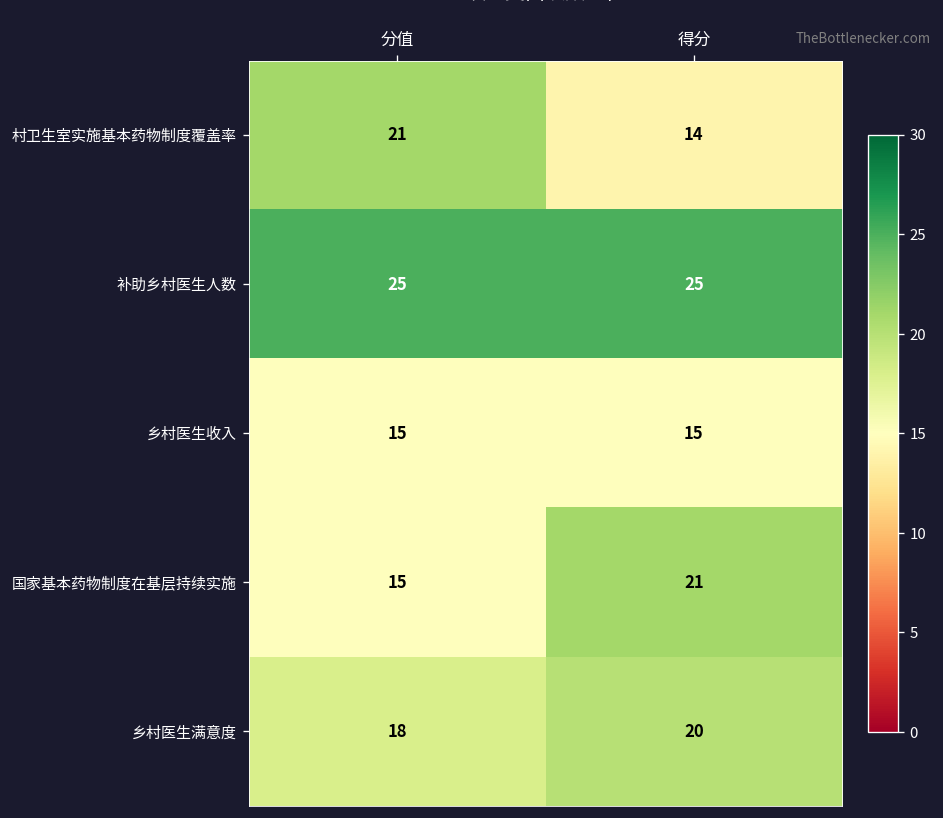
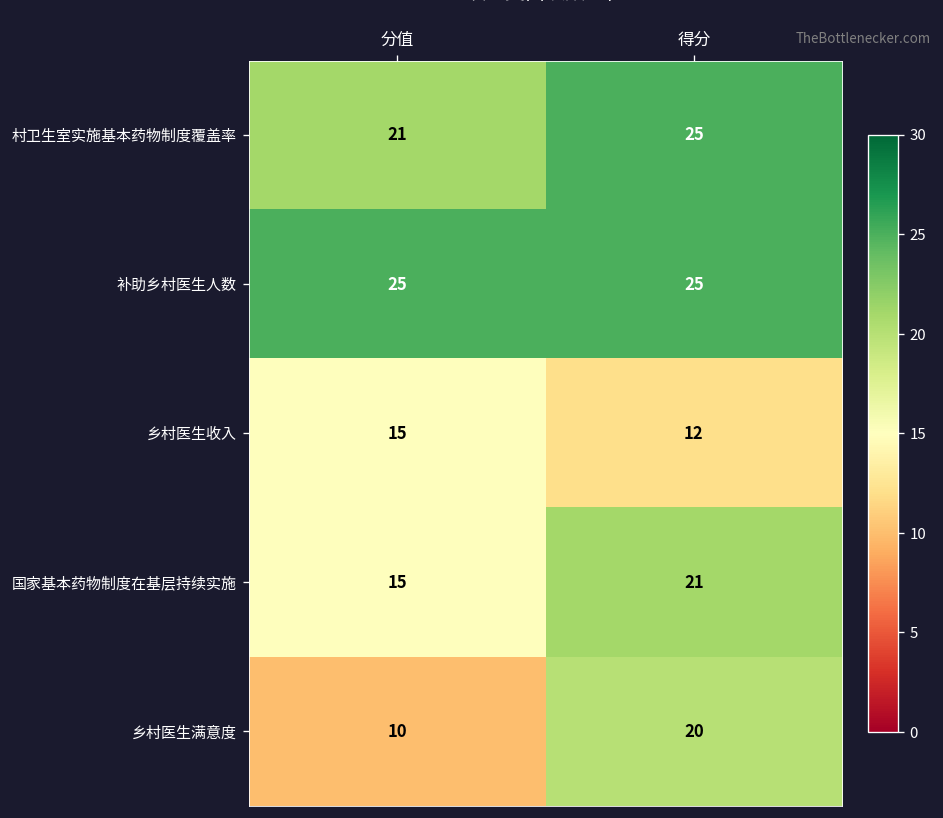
村卫生室实施基本药物制度覆盖率, 得分: 14 -> 25
乡村医生收入, 得分: 15 -> 12
乡村医生满意度, 分值: 18 -> 10
